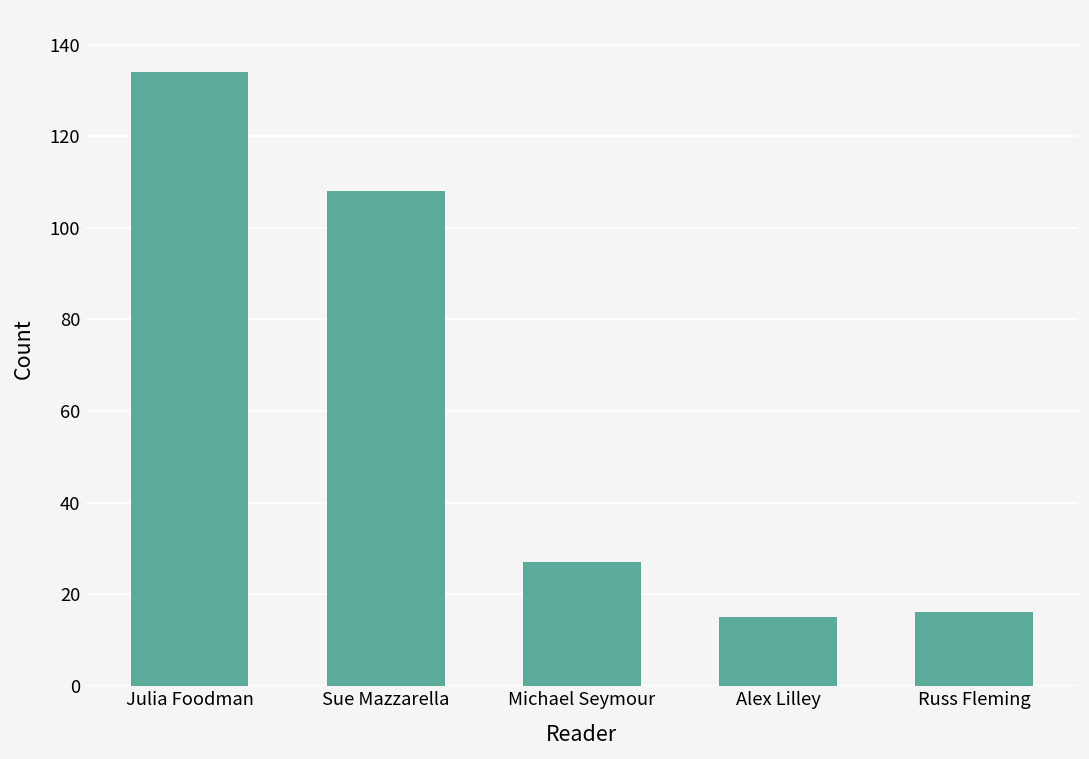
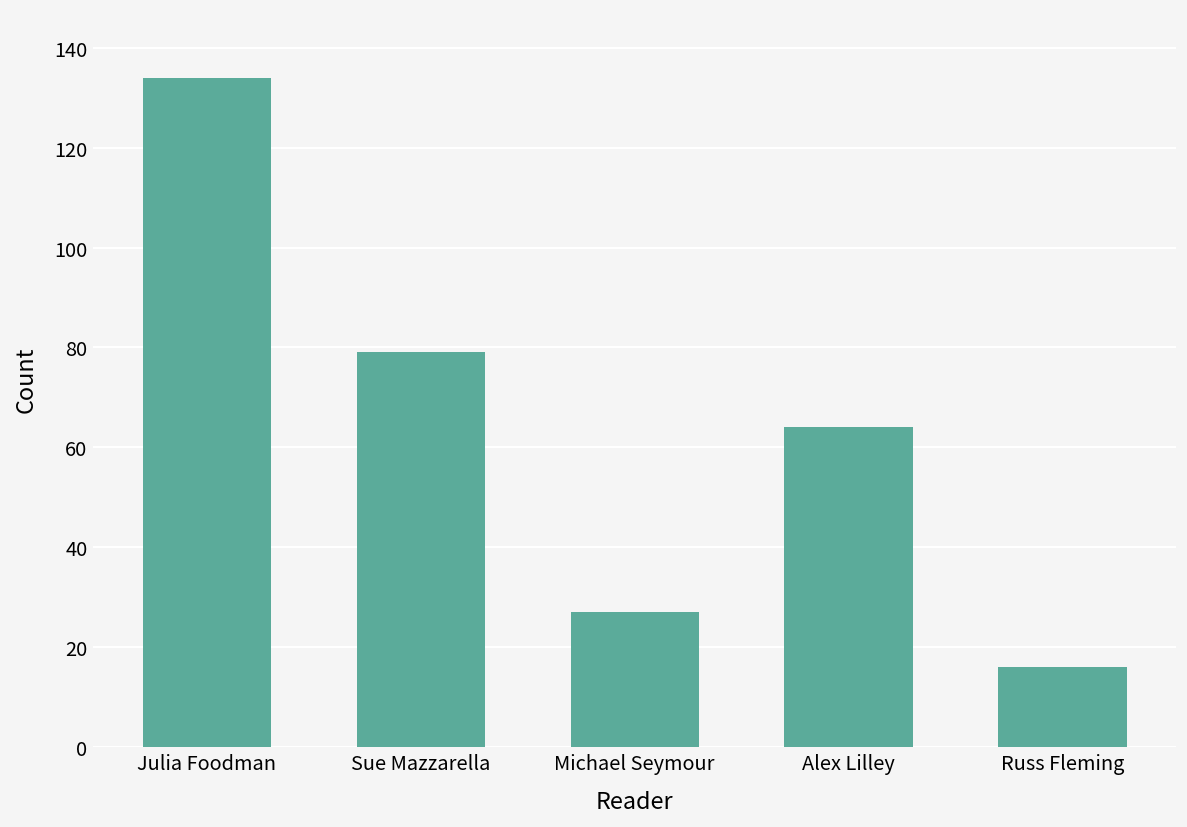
Sue Mazzarella: 108 -> 79
Alex Lilley: 15 -> 64
